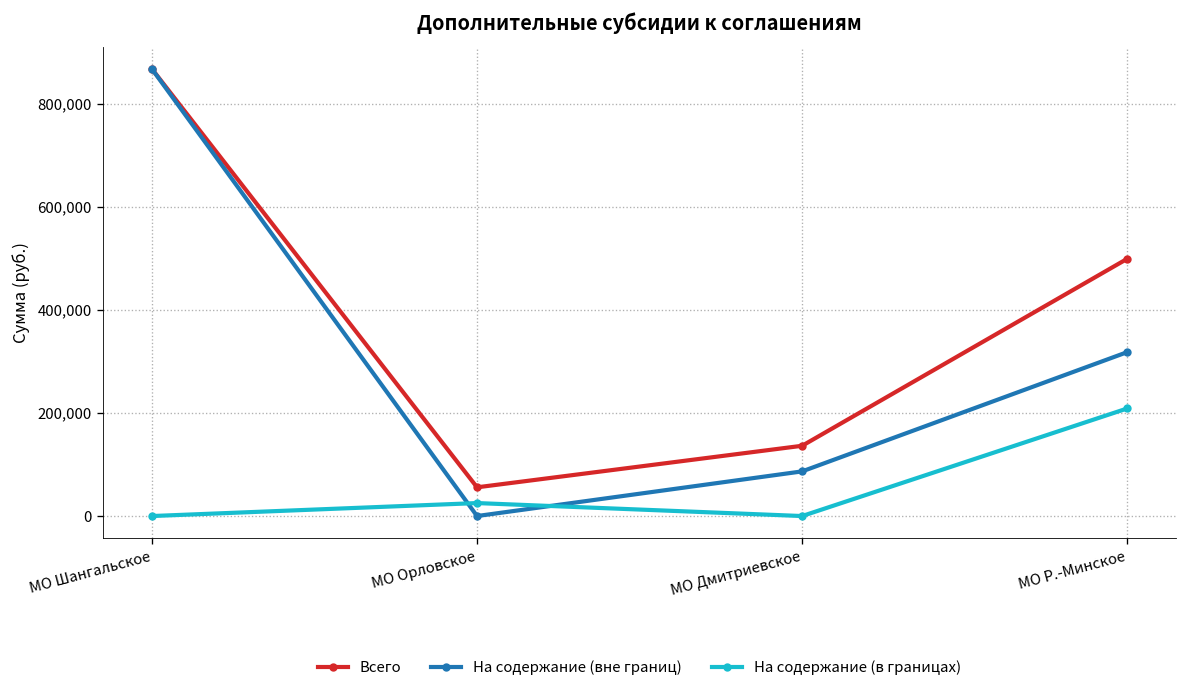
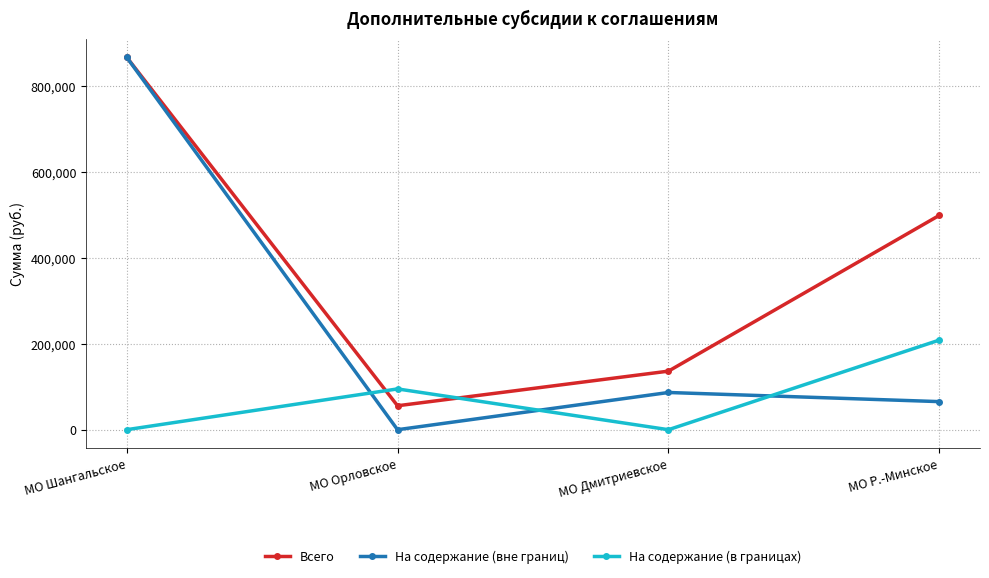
На содержание (в границах), МО Орловское: 30,000 -> 100,000
На содержание (вне границ), МО Р.-Минское: 320,000 -> 70,000
